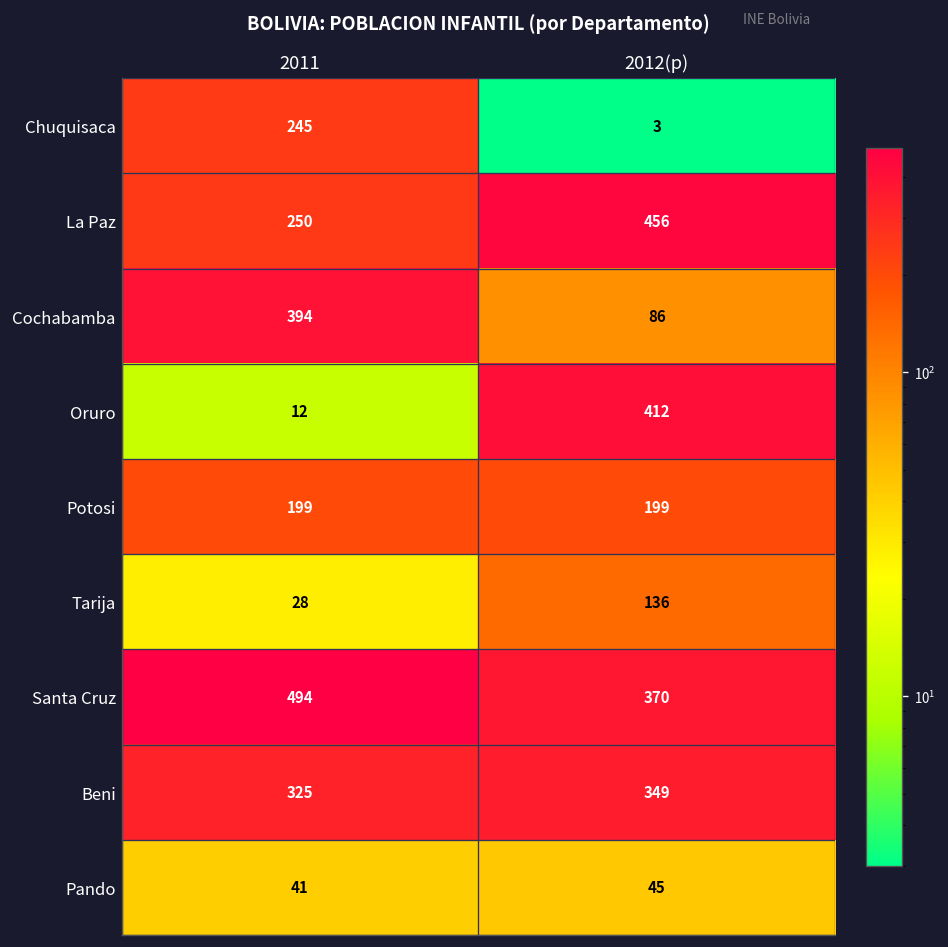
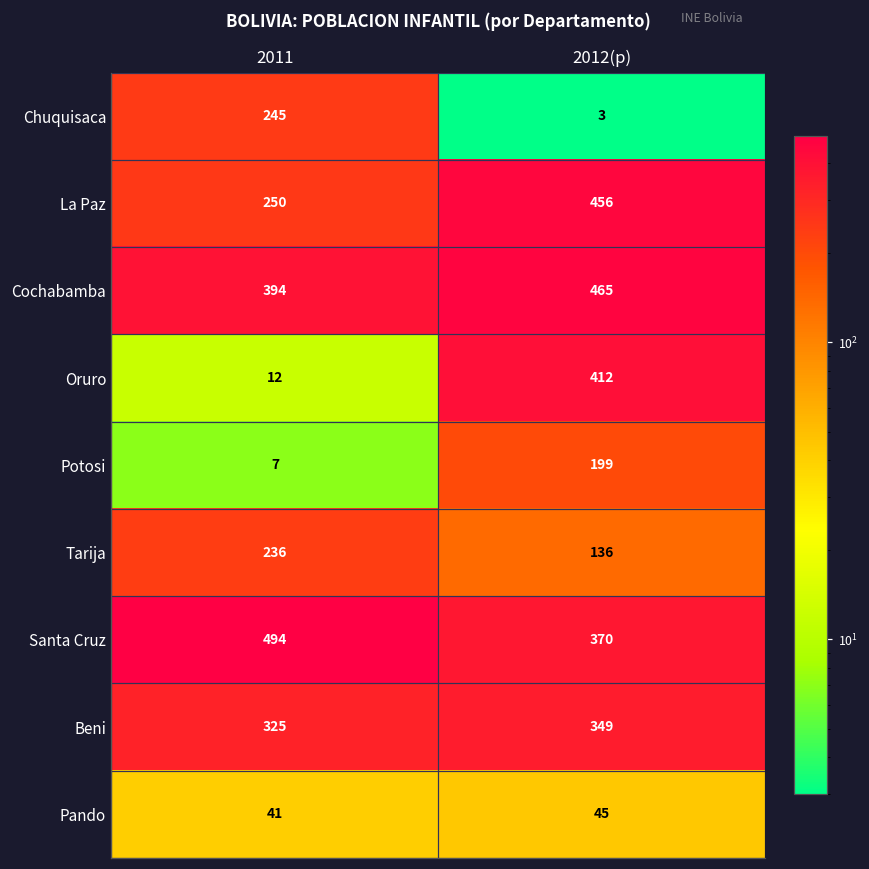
Cochabamba, 2012(p): 86 -> 465
Potosi, 2011: 199 -> 7
Tarija, 2011: 28 -> 236
